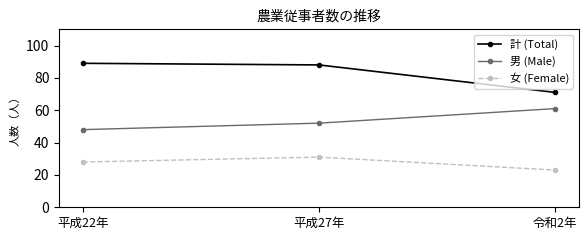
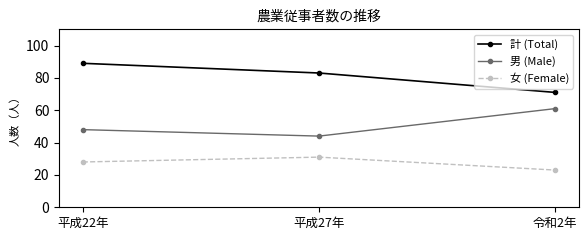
計 (Total), 平成27年: 88 -> 83
男 (Male), 平成27年: 52 -> 44
